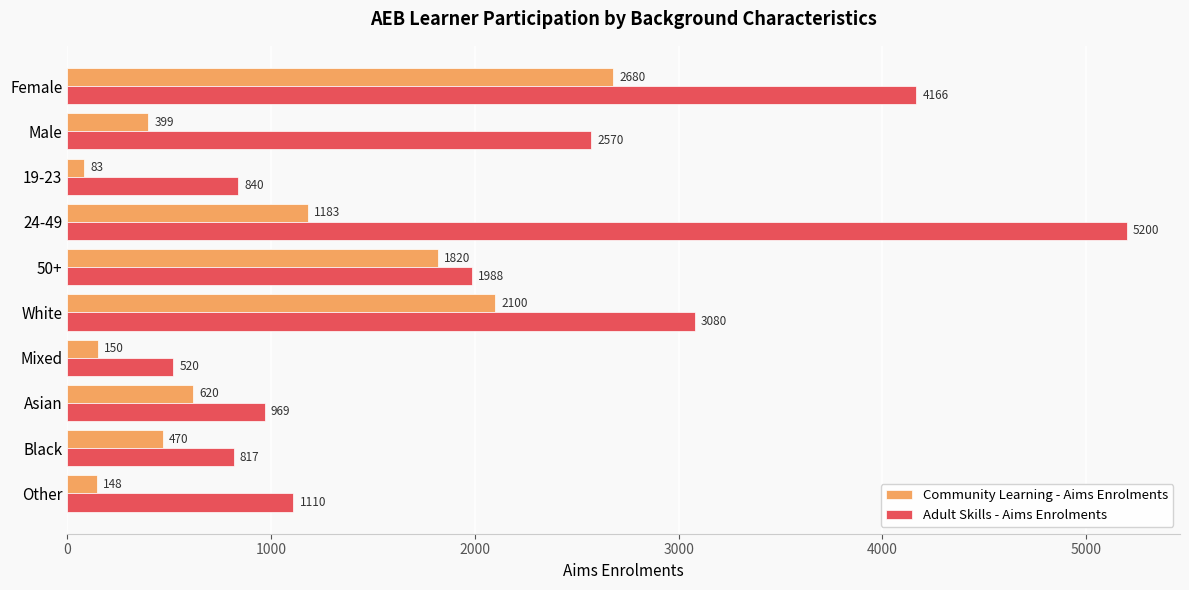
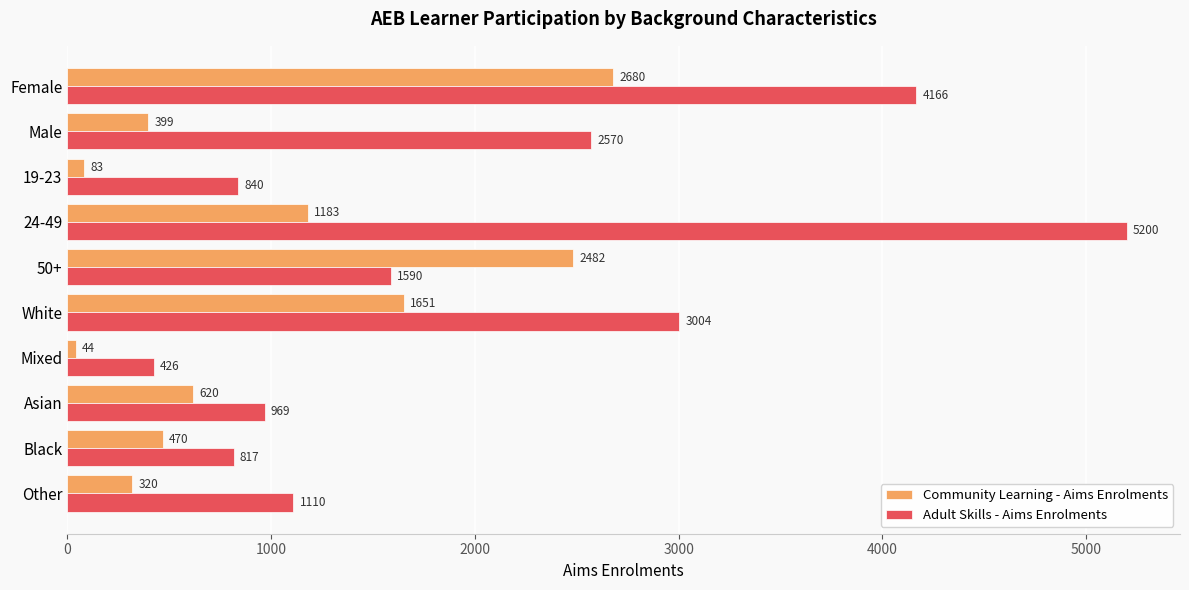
Community Learning - Aims Enrolments, 50+: 1820 -> 2482
Adult Skills - Aims Enrolments, 50+: 1988 -> 1590
Community Learning - Aims Enrolments, White: 2100 -> 1651
Adult Skills - Aims Enrolments, White: 3080 -> 3004
Community Learning - Aims Enrolments, Mixed: 150 -> 44
Adult Skills - Aims Enrolments, Mixed: 520 -> 426
Community Learning - Aims Enrolments, Other: 148 -> 320
